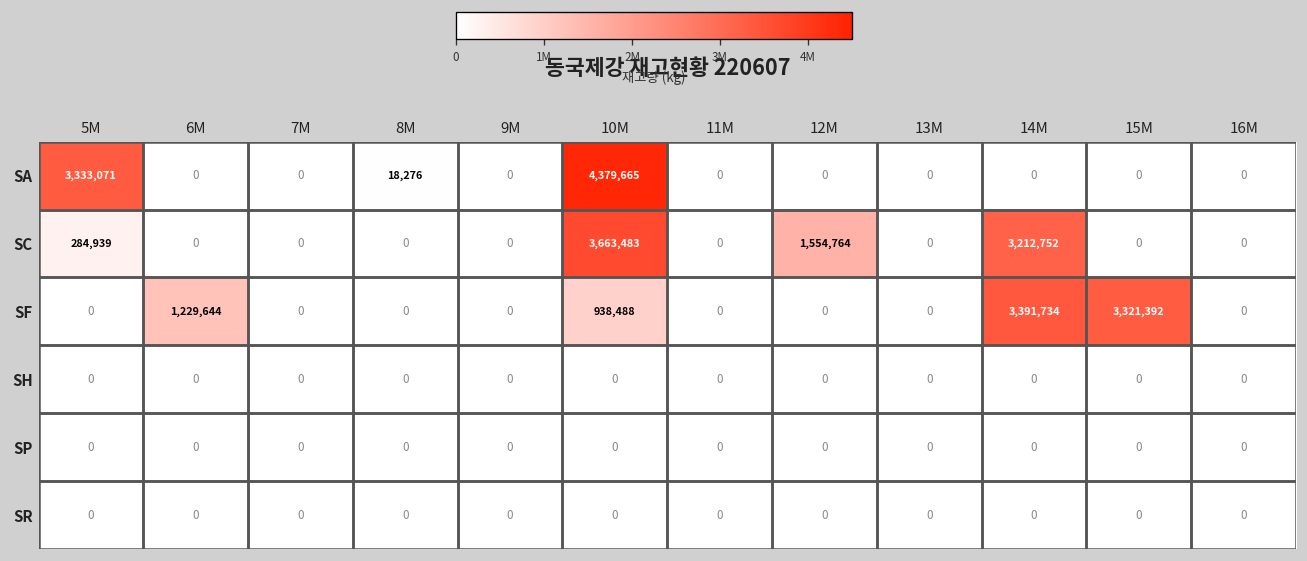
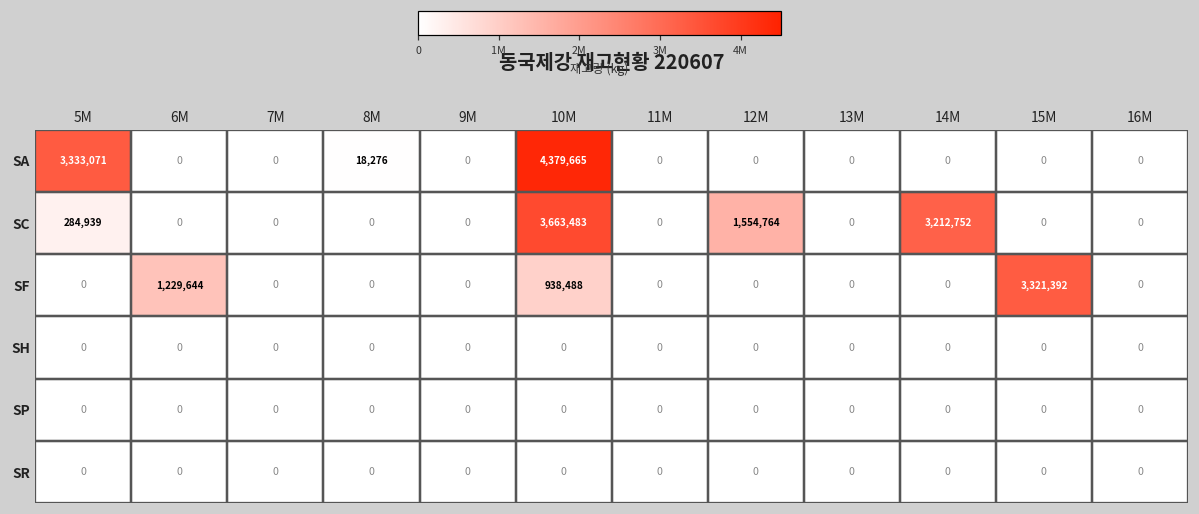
SF, 14M: 3,391,734 -> 0
